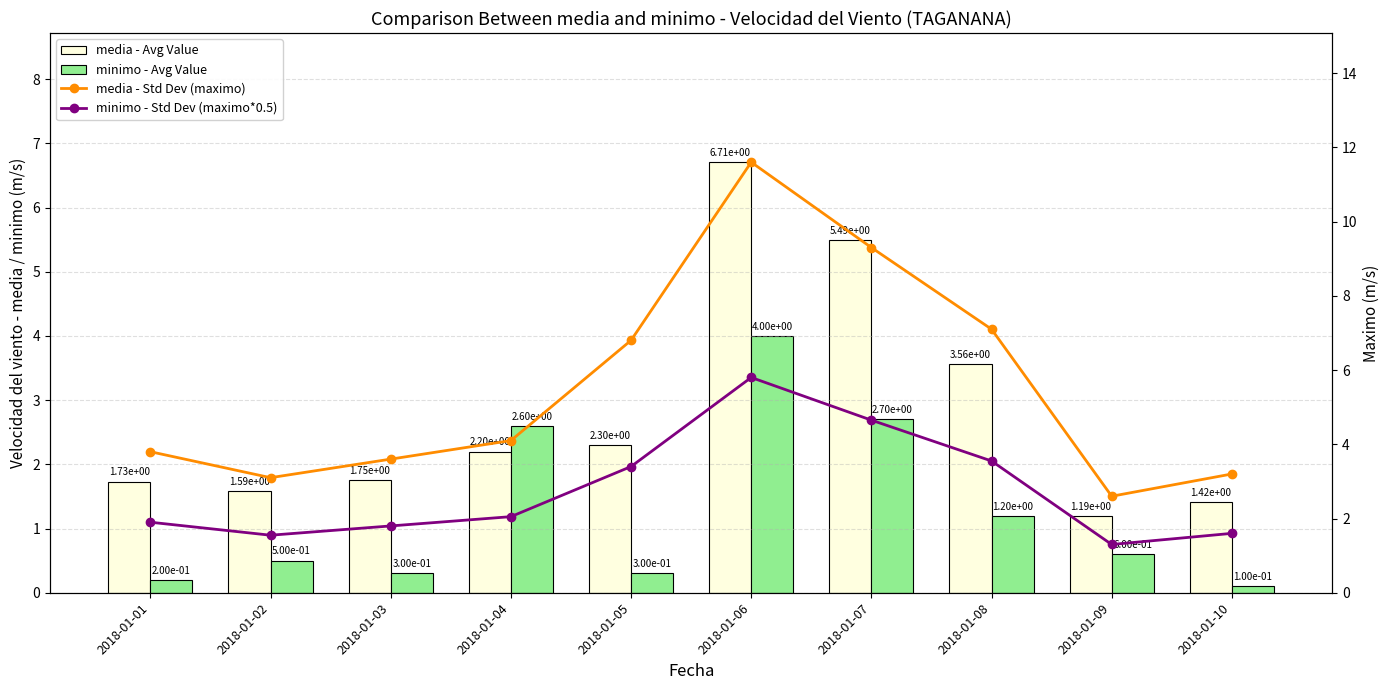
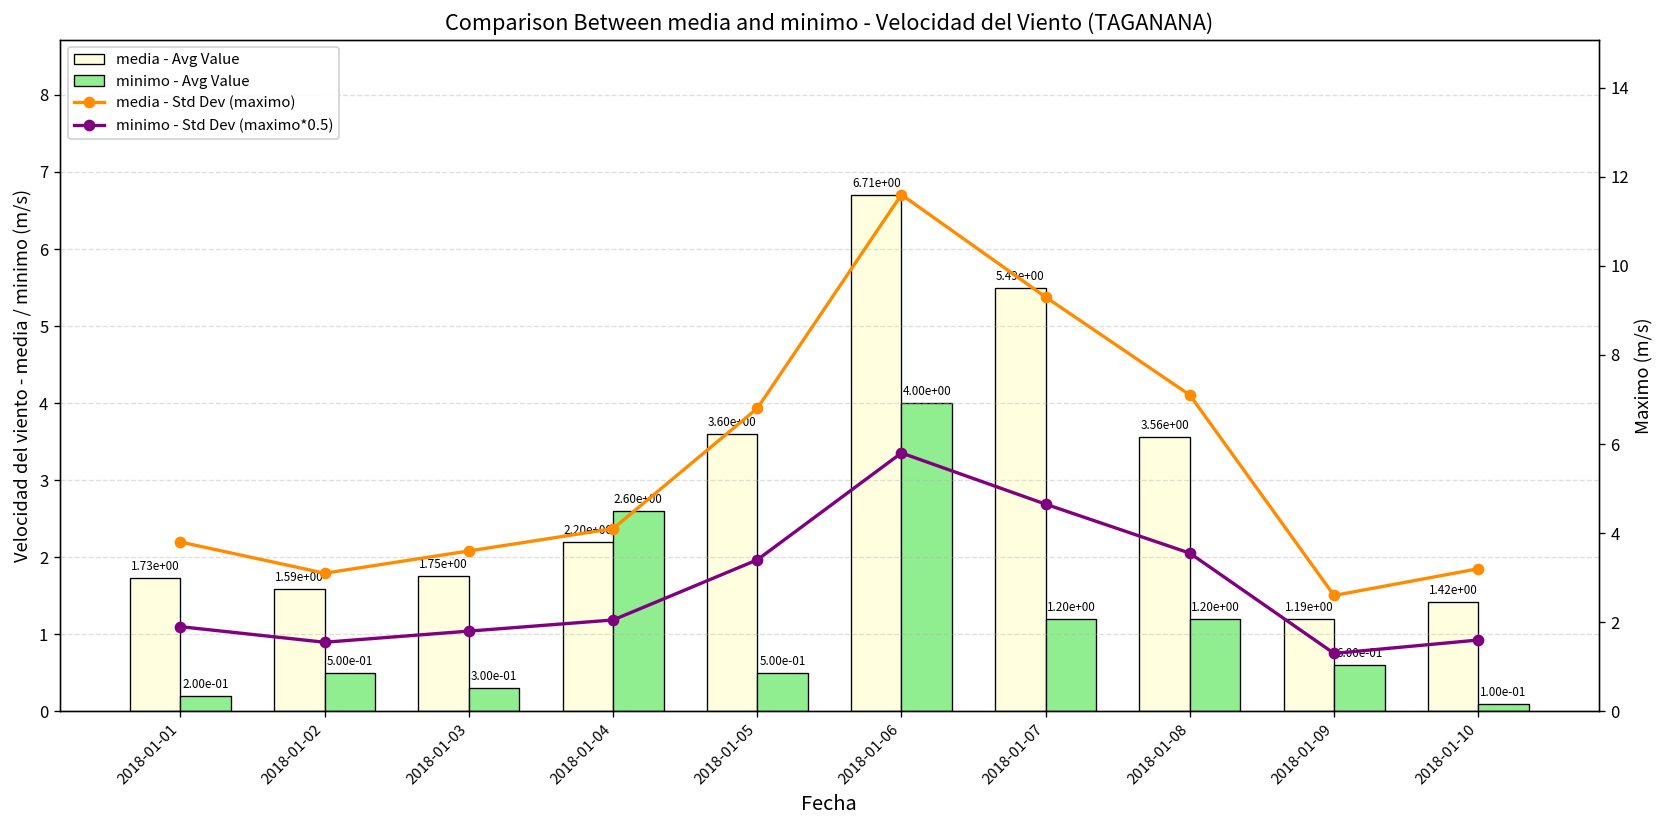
media - Avg Value, 2018-01-05: 2.30e+00 -> 3.60e+00
minimo - Avg Value, 2018-01-05: 3.00e-01 -> 5.00e-01
minimo - Avg Value, 2018-01-07: 2.70e+00 -> 1.20e+00
